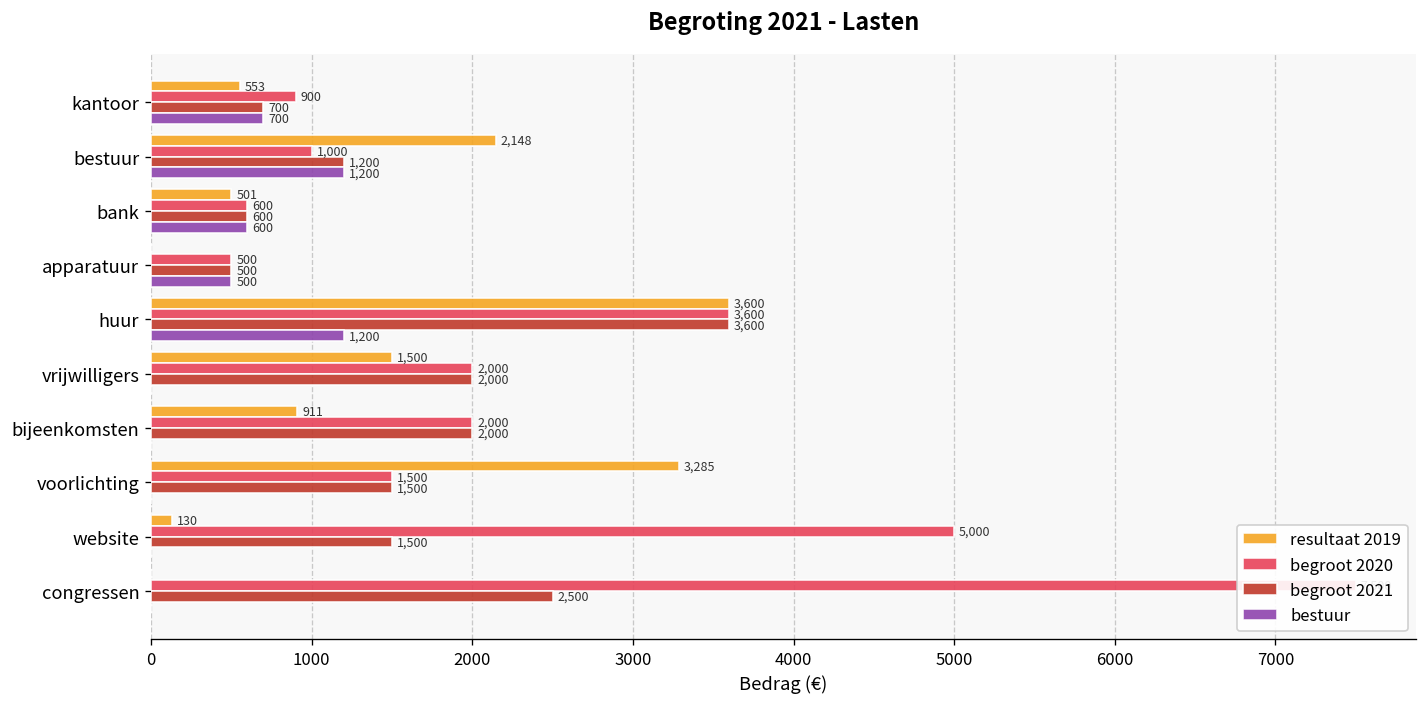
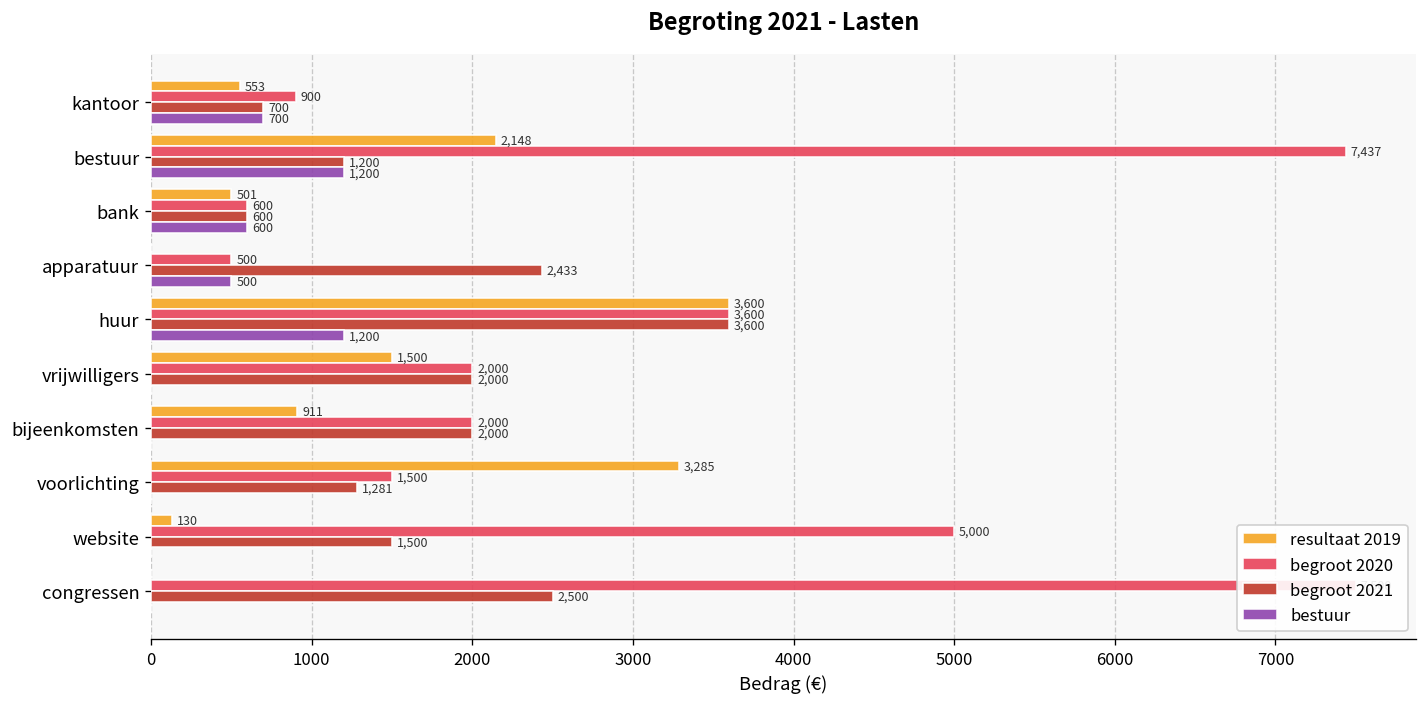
begroot 2020, bestuur: 1,000 -> 7,437
begroot 2021, apparatuur: 500 -> 2,433
begroot 2021, voorlichting: 1,500 -> 1,281
